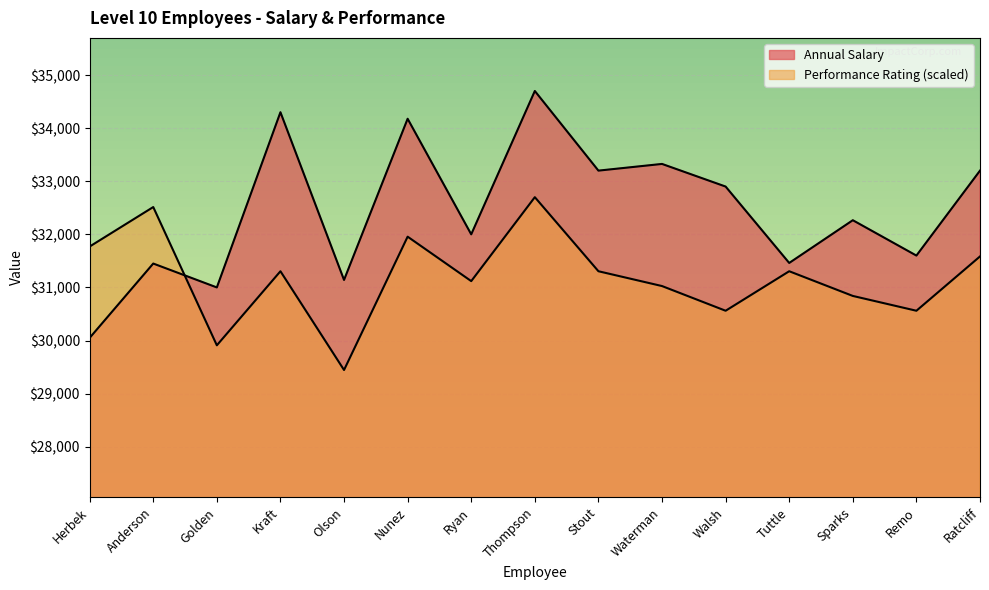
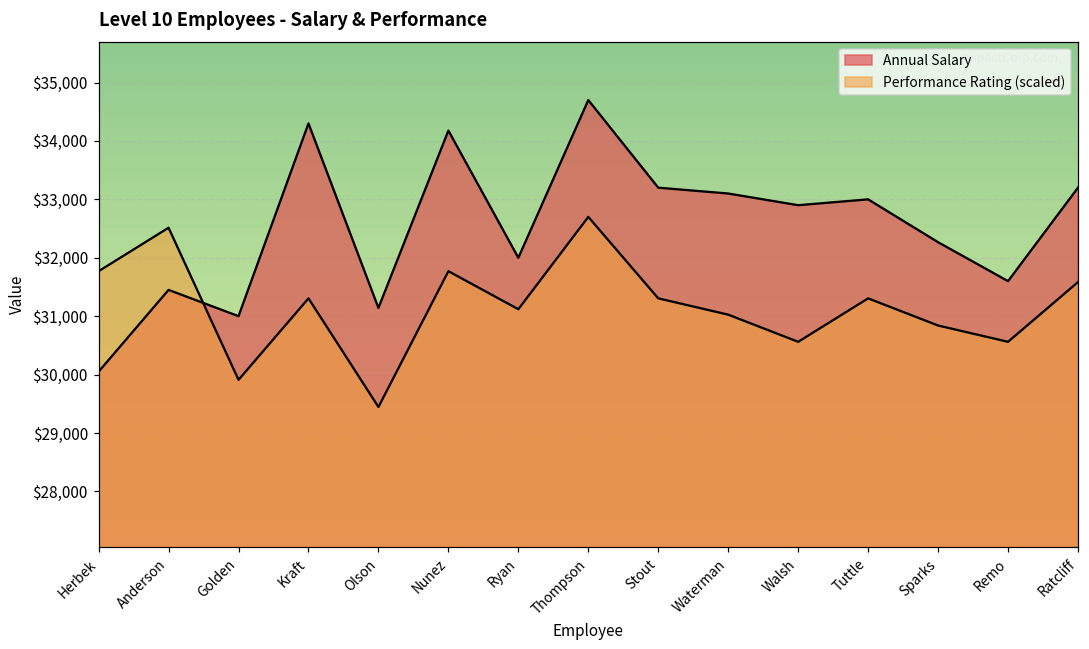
Performance Rating (scaled), Nunez: $32,000 -> $31,800
Annual Salary, Waterman: $33,300 -> $33,100
Annual Salary, Tuttle: $31,500 -> $33,000
